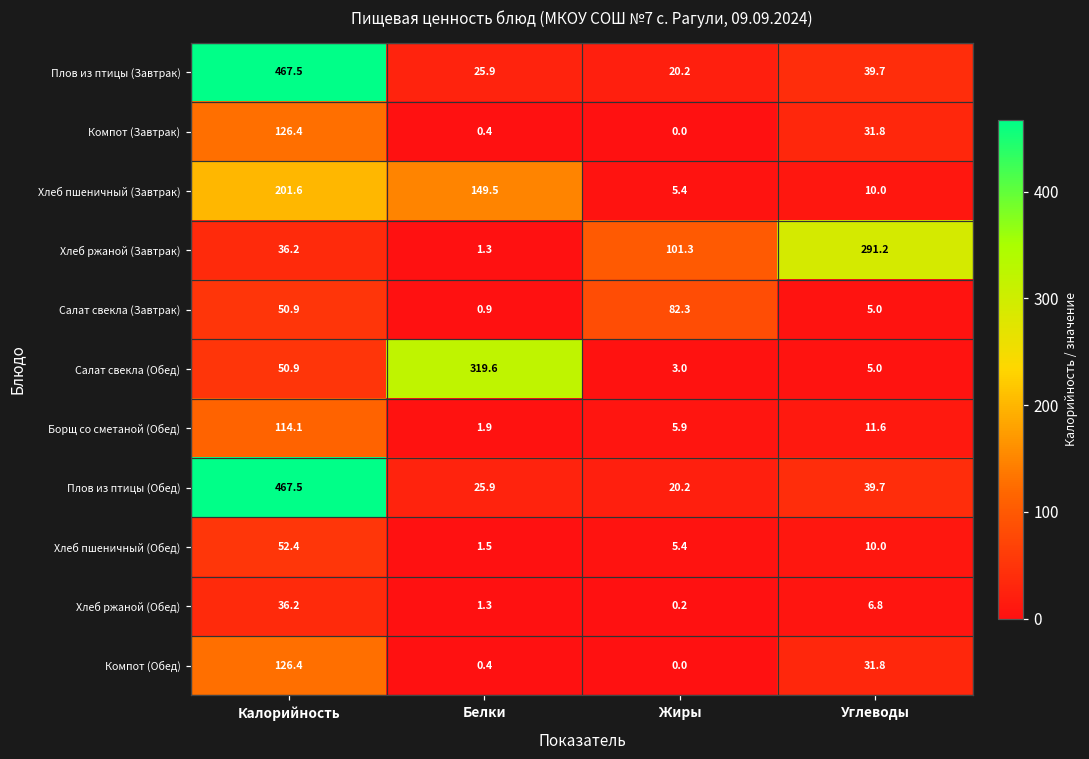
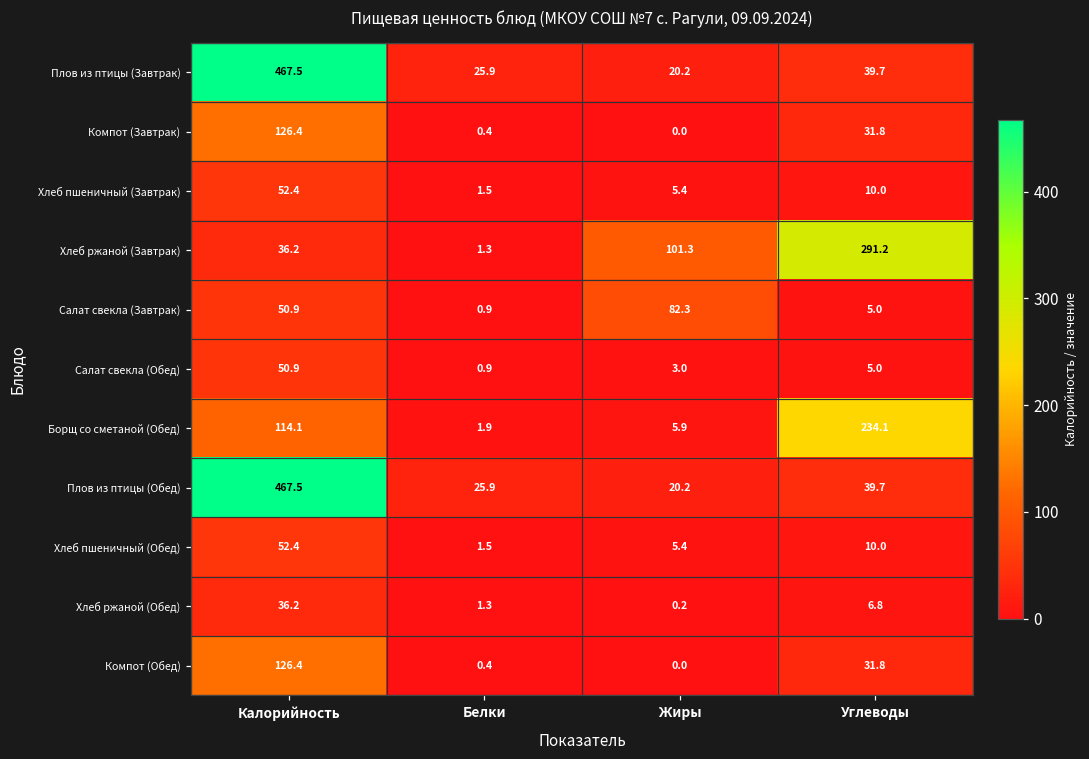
Хлеб пшеничный (Завтрак), Калорийность: 201.6 -> 52.4
Хлеб пшеничный (Завтрак), Белки: 149.5 -> 1.5
Салат свекла (Обед), Белки: 319.6 -> 0.9
Борщ со сметаной (Обед), Углеводы: 11.6 -> 234.1
